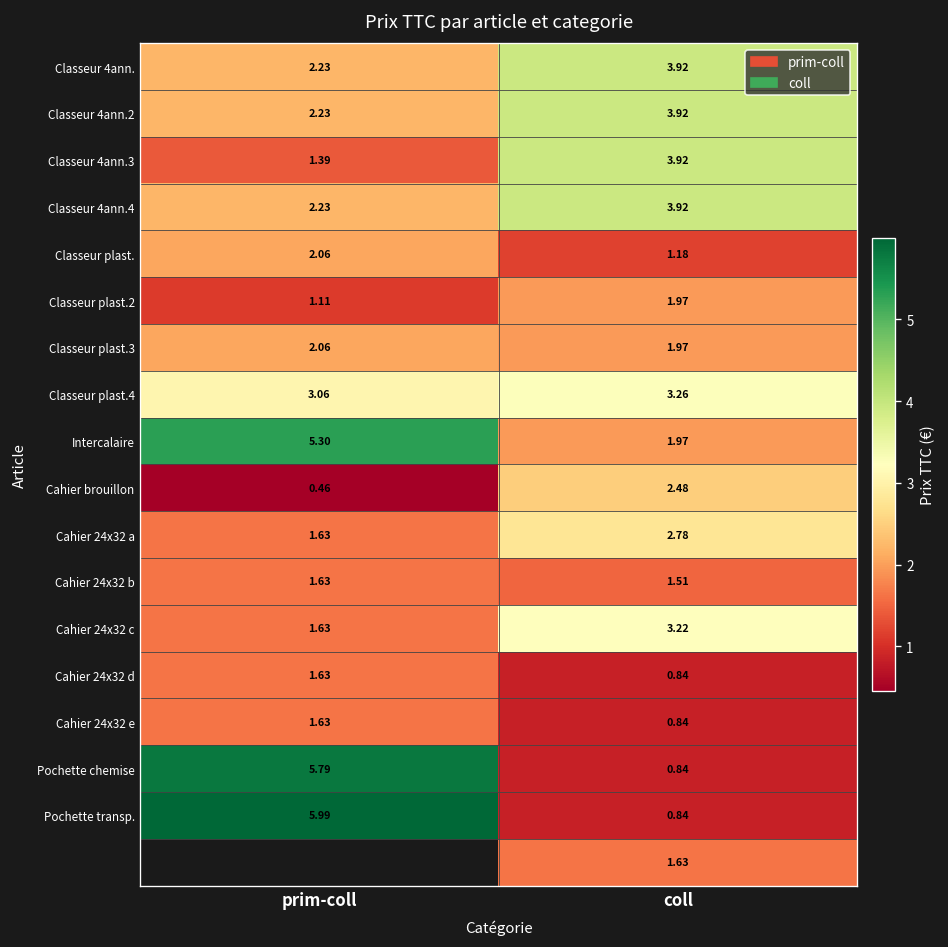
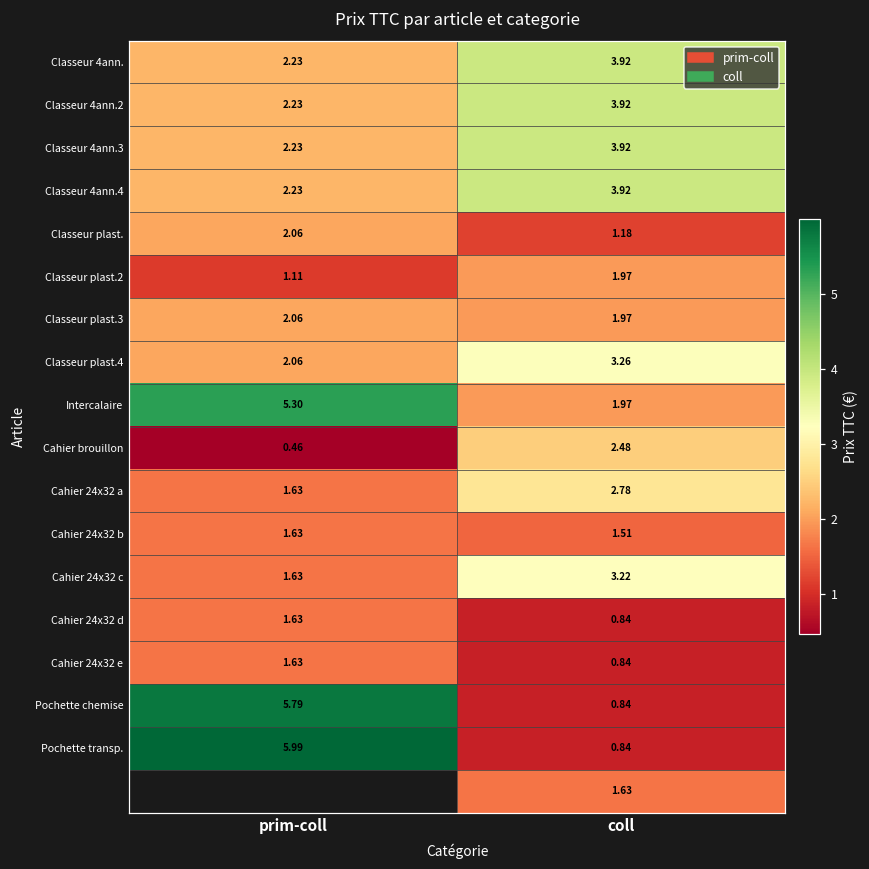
Classeur 4ann.3, prim-coll: 1.39 -> 2.23
Classeur plast.4, prim-coll: 3.06 -> 2.06
